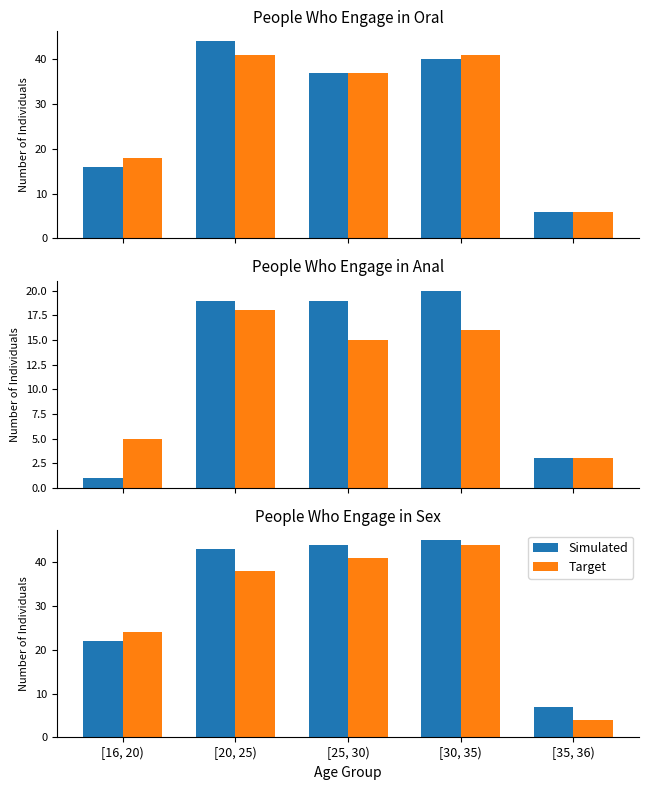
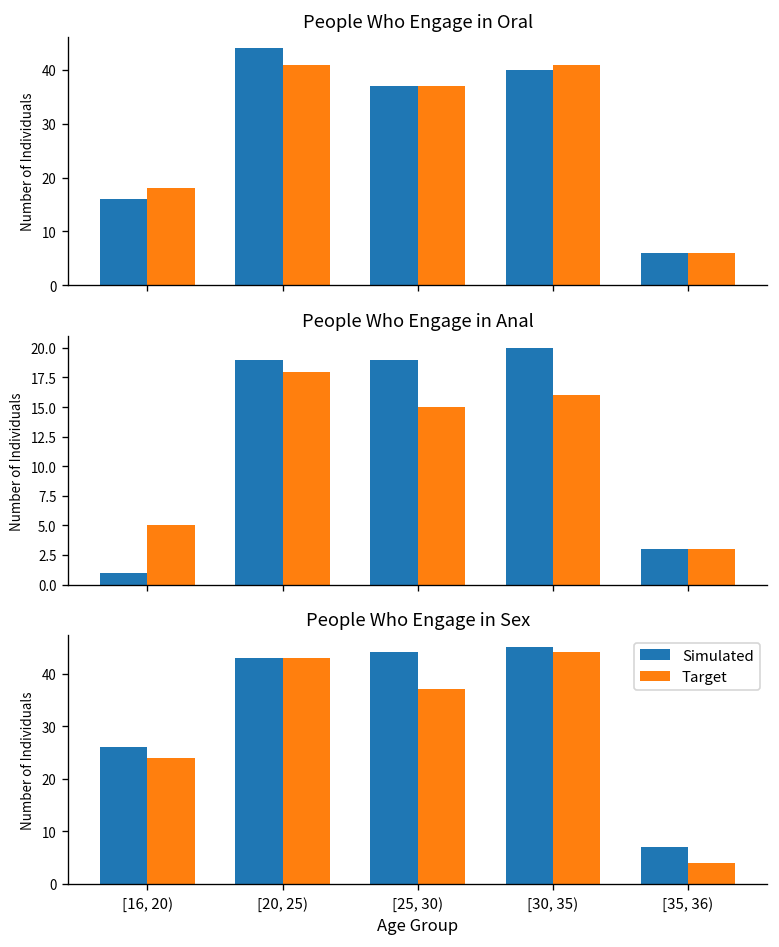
People Who Engage in Sex, Simulated, [16, 20): 22 -> 26
People Who Engage in Sex, Target, [20, 25): 38 -> 43
People Who Engage in Sex, Target, [25, 30): 41 -> 37
